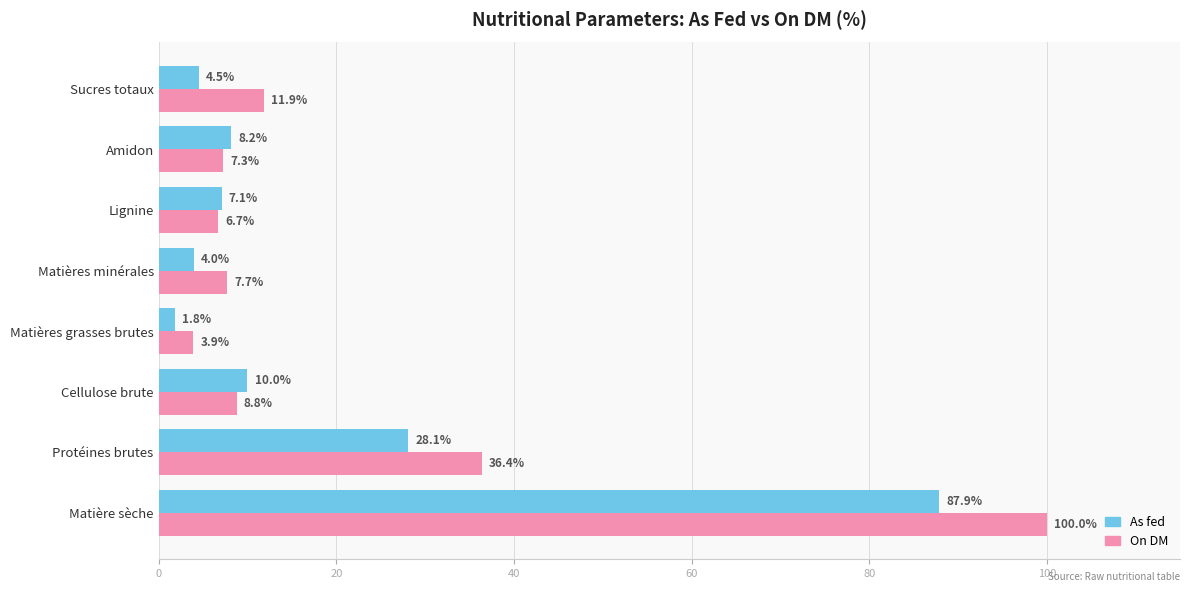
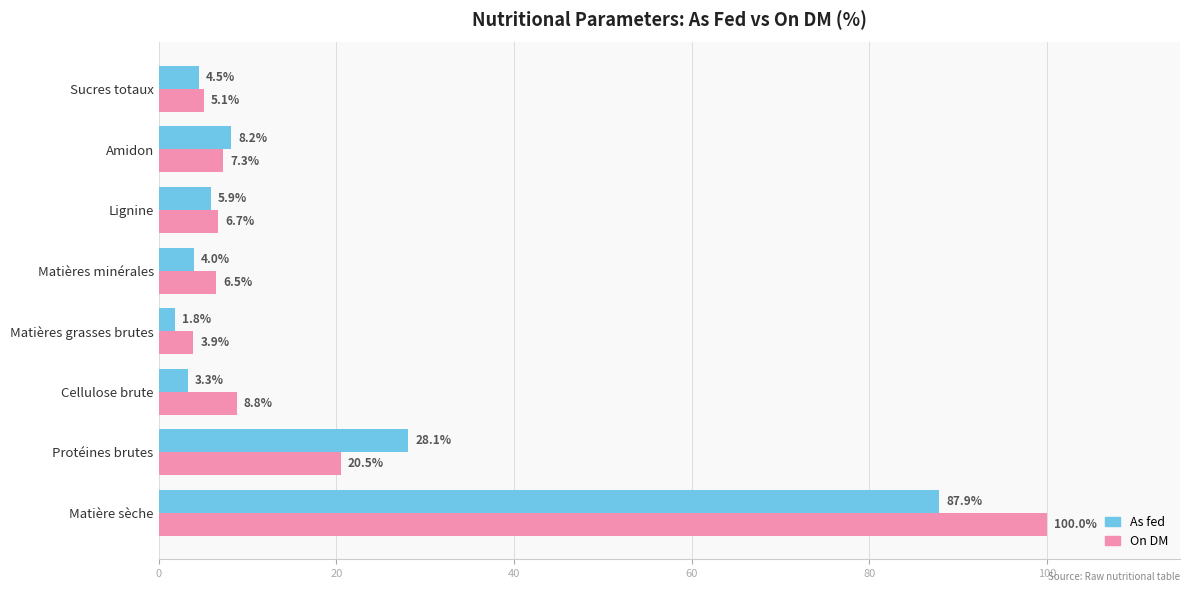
On DM, Sucres totaux: 11.9% -> 5.1%
As fed, Lignine: 7.1% -> 5.9%
On DM, Matières minérales: 7.7% -> 6.5%
As fed, Cellulose brute: 10.0% -> 3.3%
On DM, Protéines brutes: 36.4% -> 20.5%
